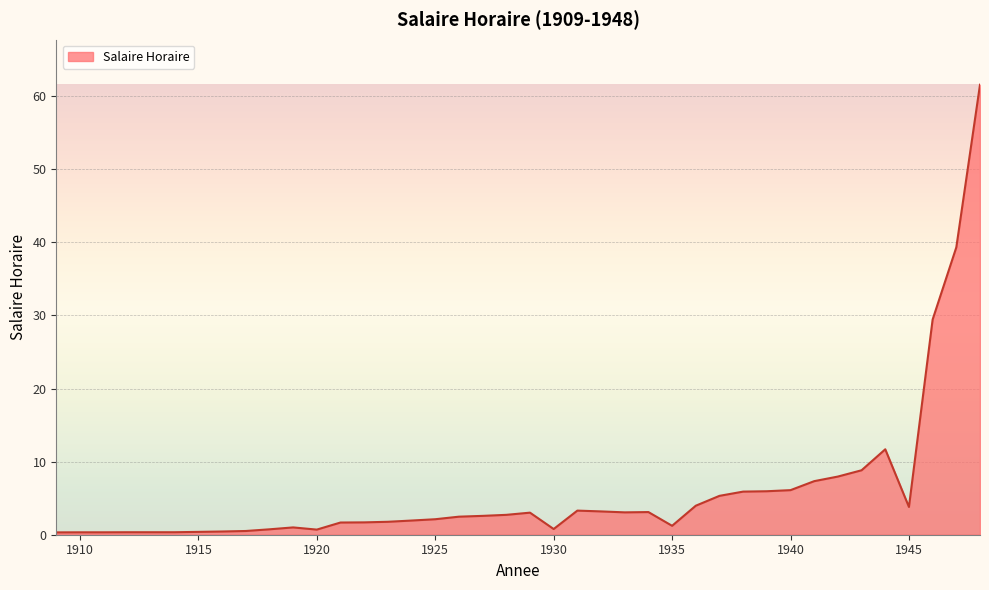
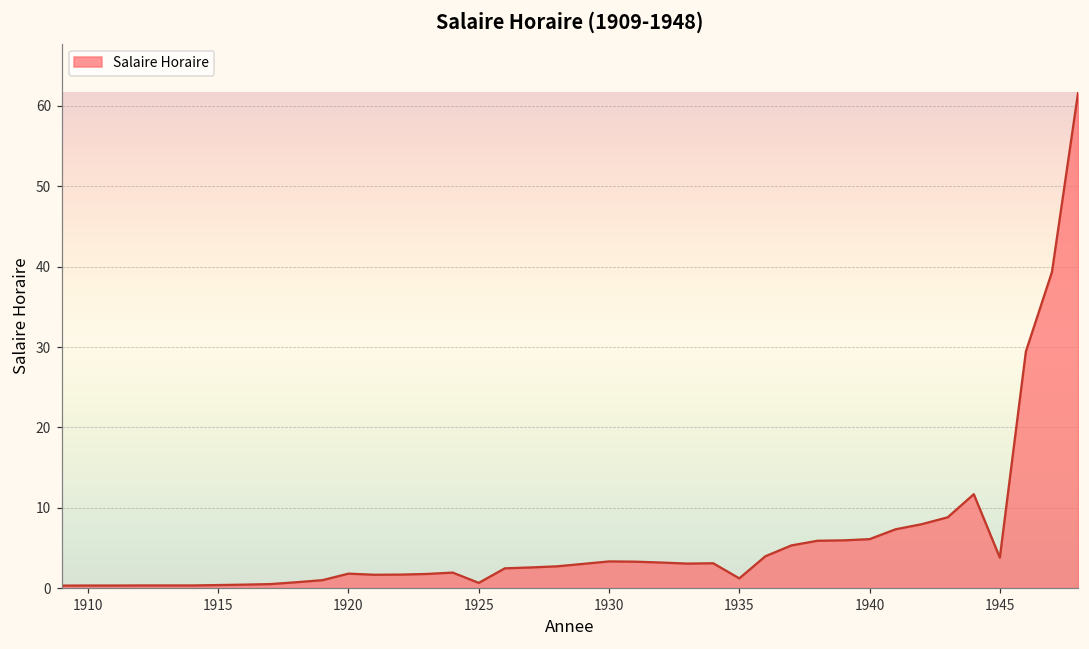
1920: 1 -> 2
1925: 2 -> 1
1930: 1 -> 3
